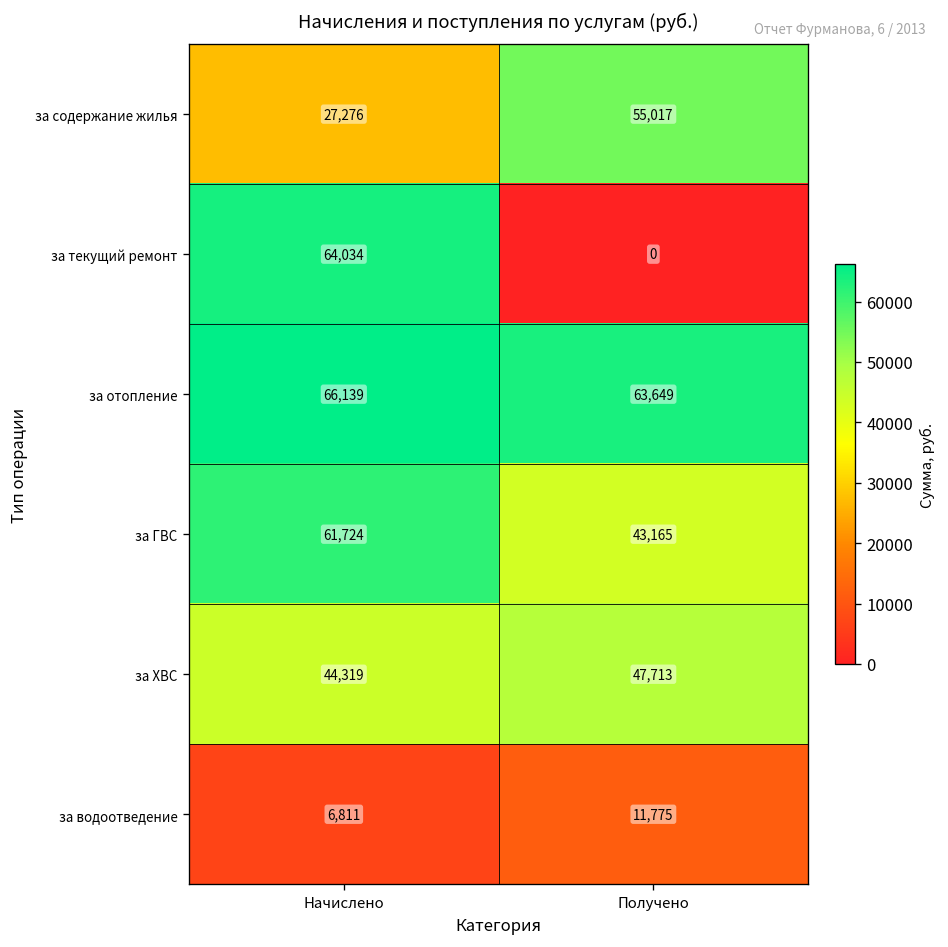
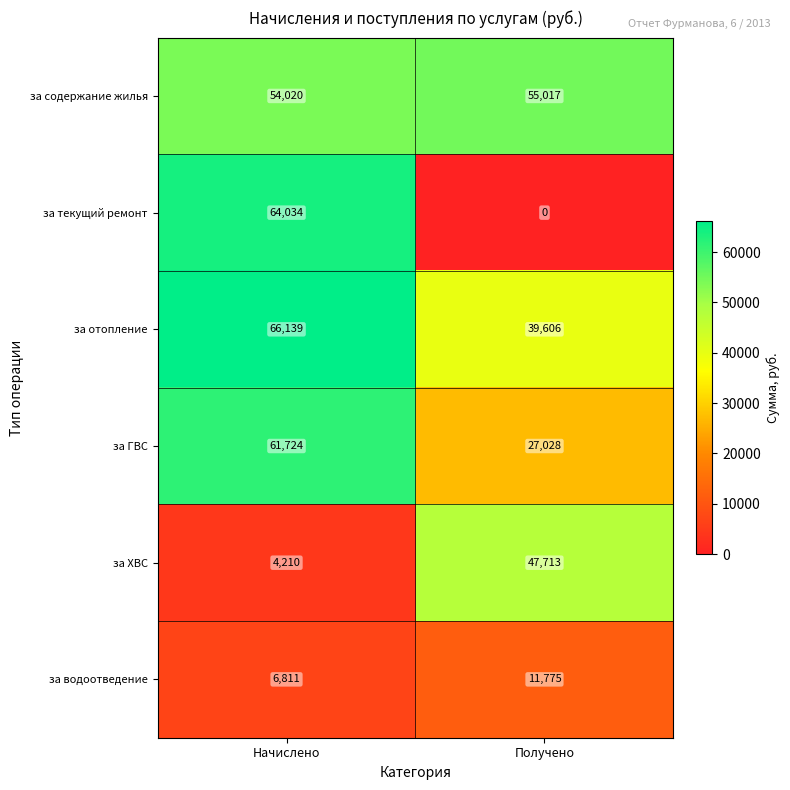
за содержание жилья, Начислено: 27,276 -> 54,020
за отопление, Получено: 63,649 -> 39,606
за ГВС, Получено: 43,165 -> 27,028
за ХВС, Начислено: 44,319 -> 4,210
